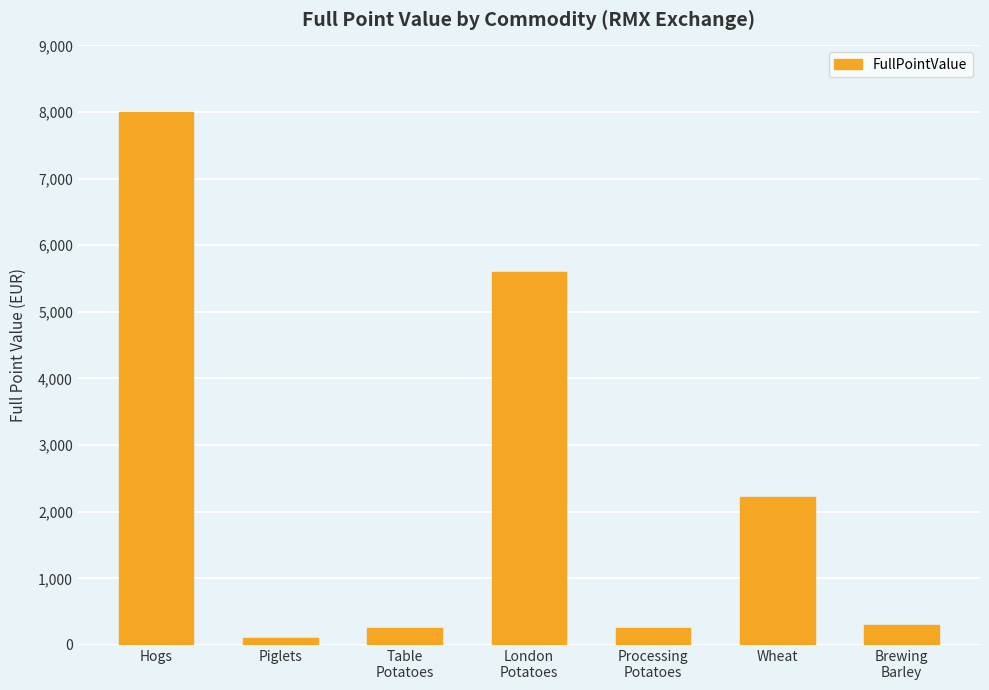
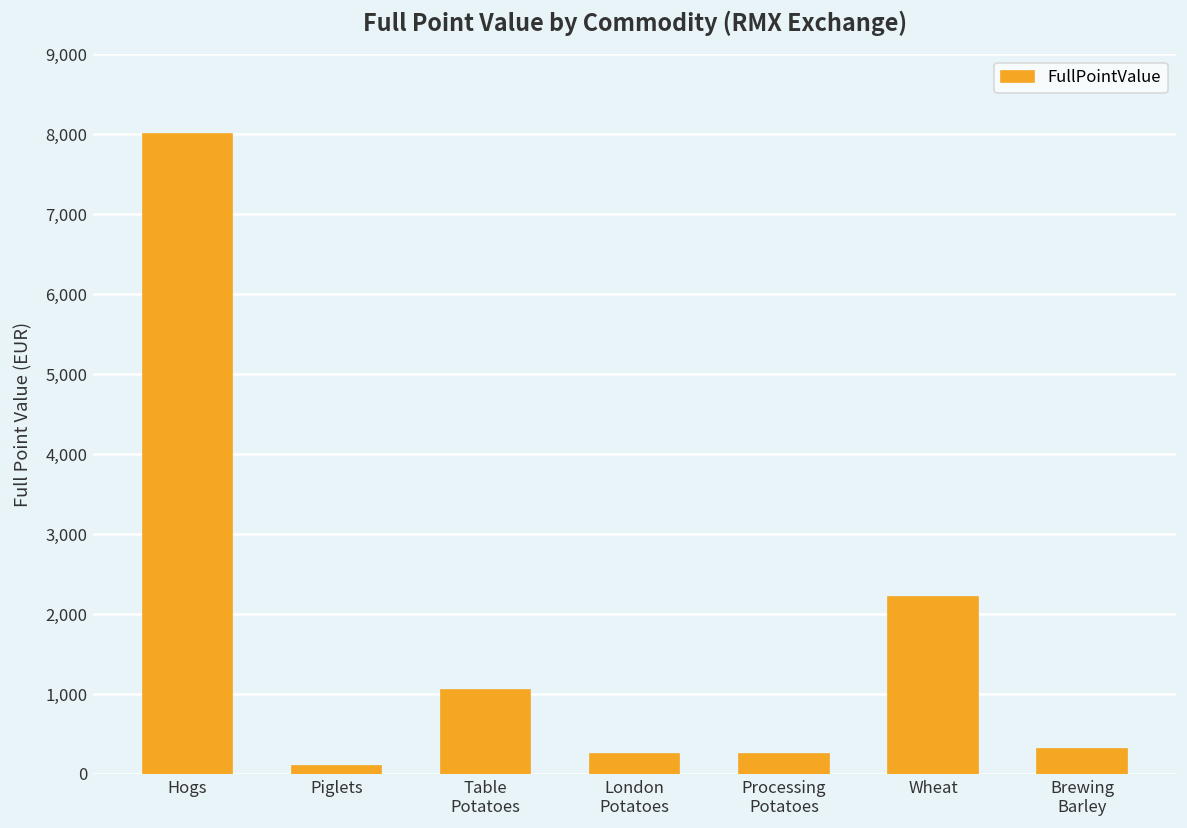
Table Potatoes: 300 -> 1,000
London Potatoes: 5,600 -> 300
